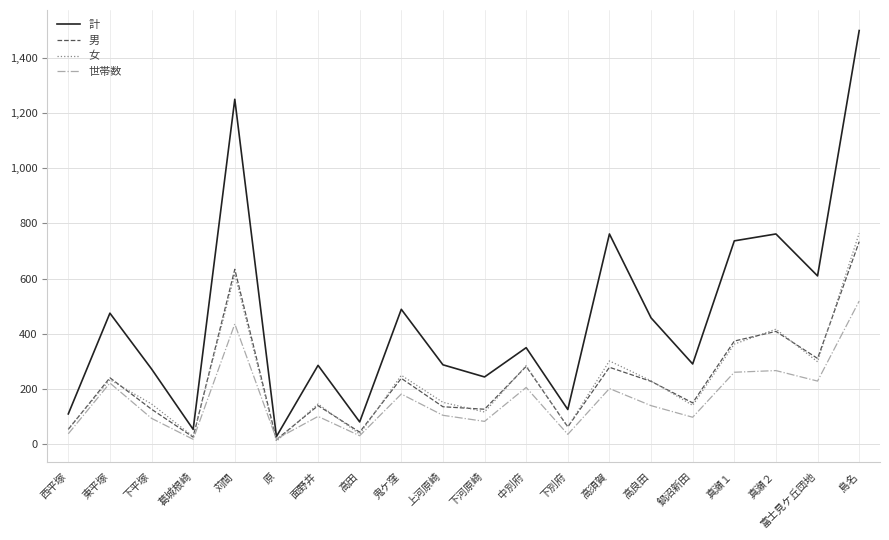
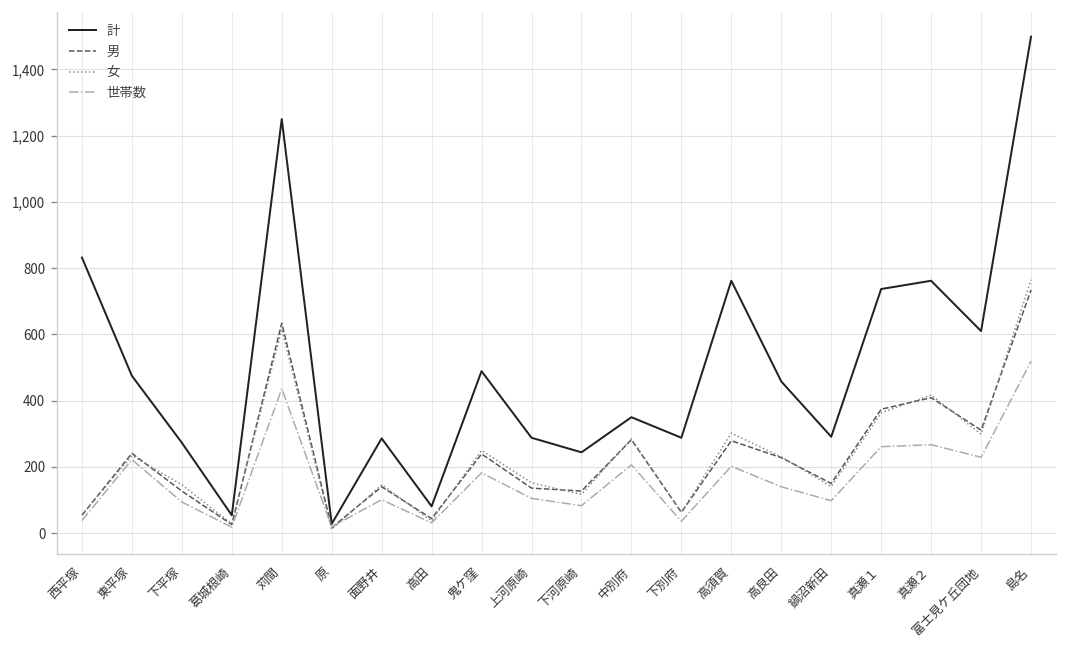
計, 西平塚: 110 -> 830
計, 下別府: 130 -> 290
